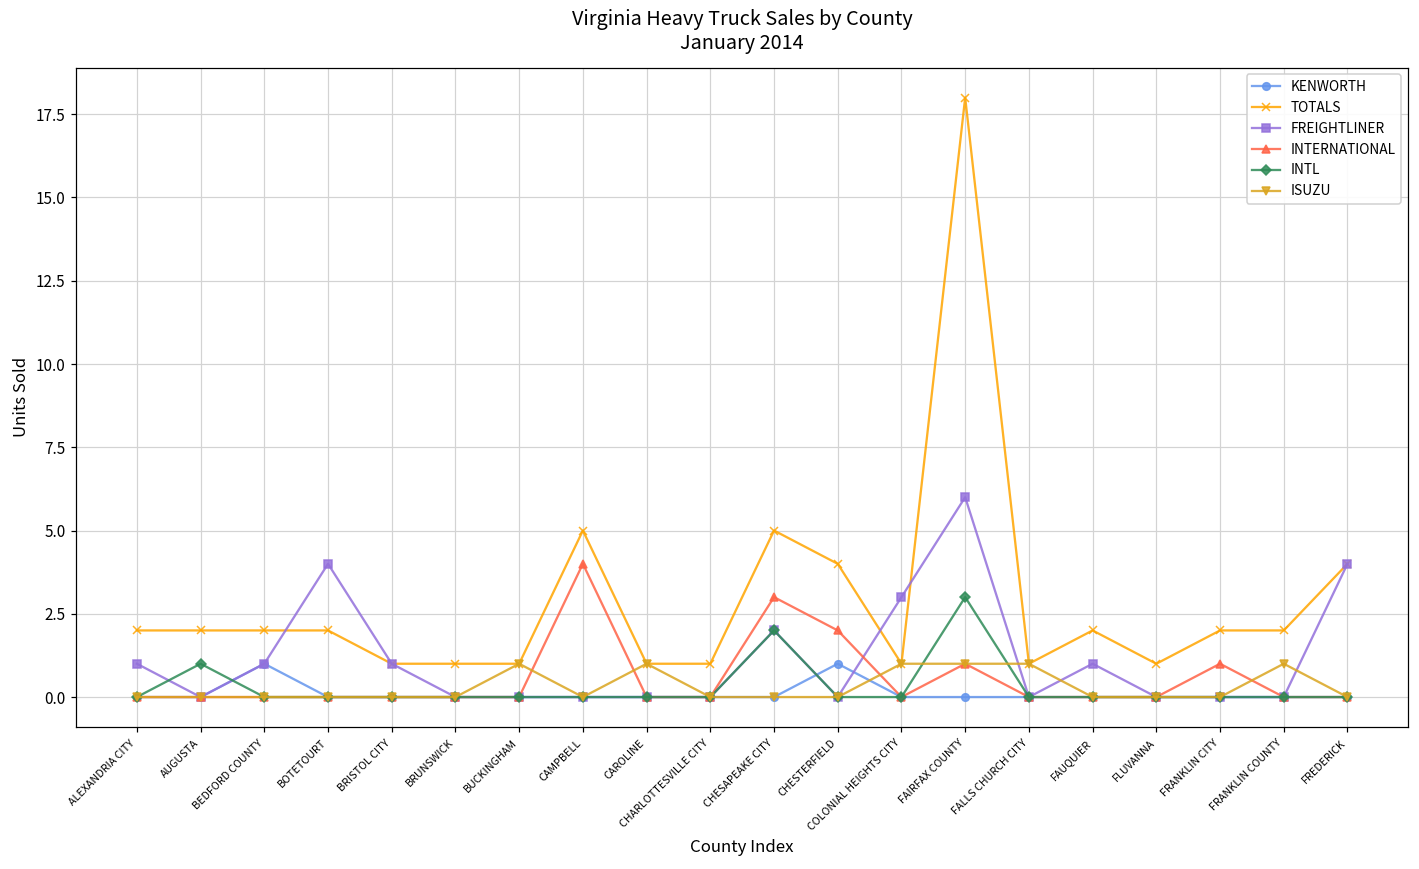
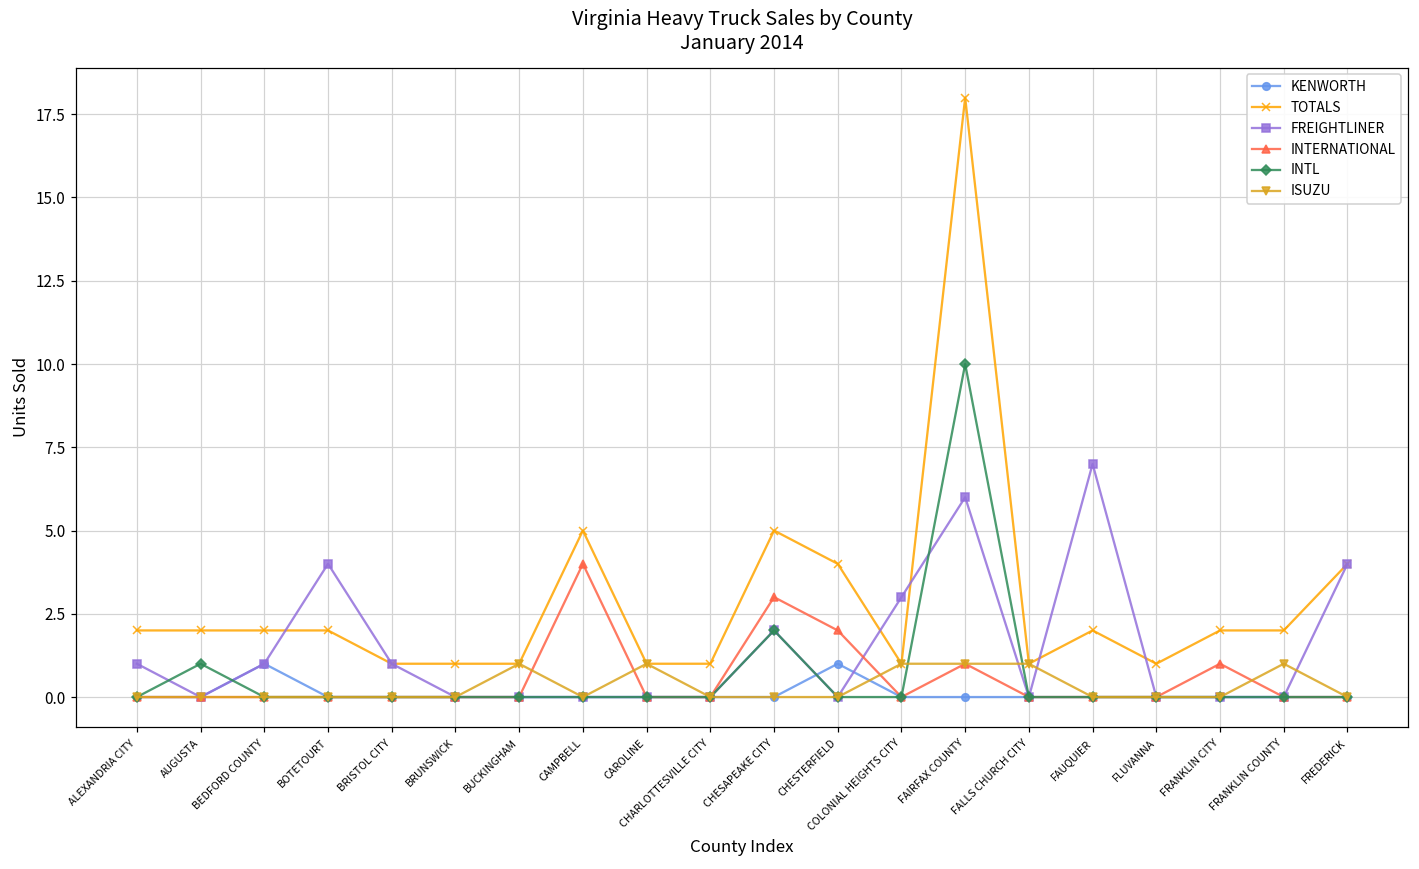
INTL, FAIRFAX COUNTY: 3 -> 10
FREIGHTLINER, FAUQUIER: 1 -> 7
